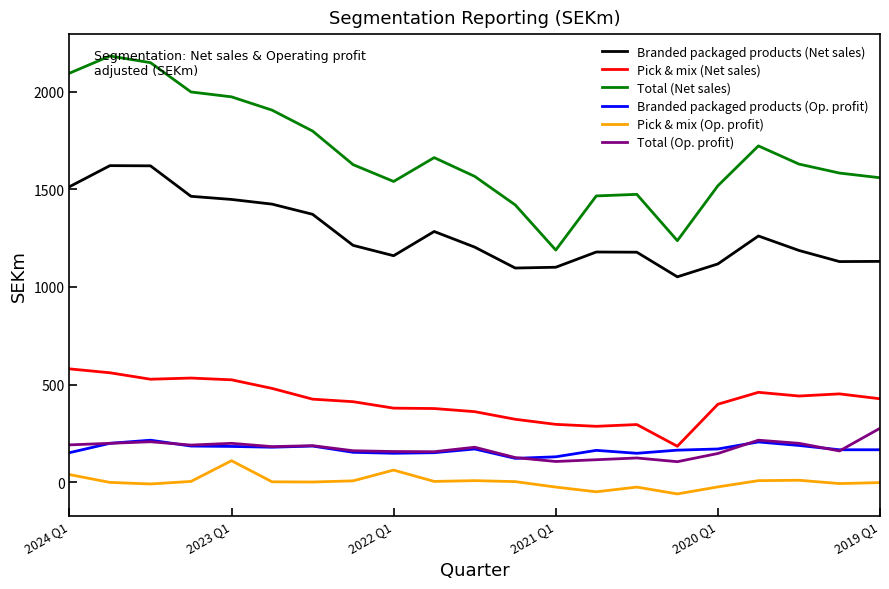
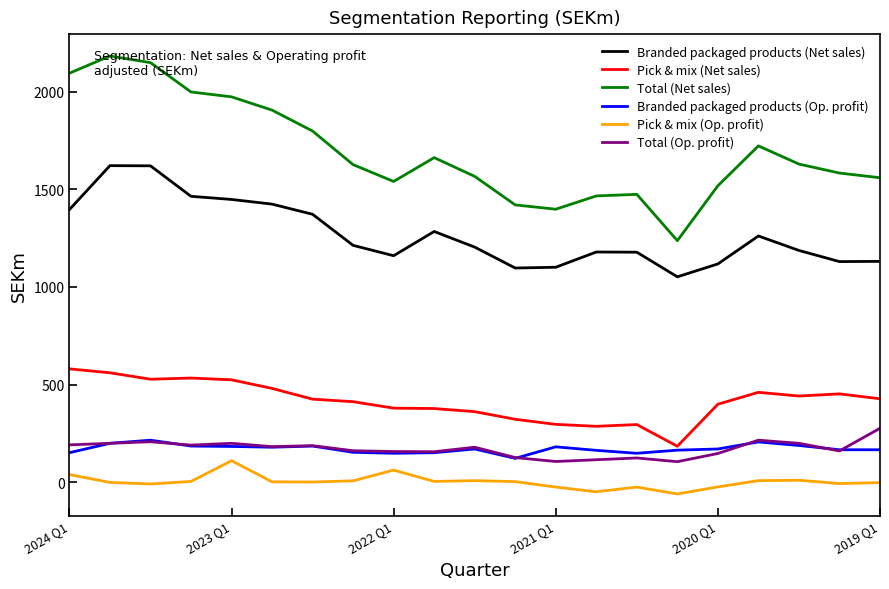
Branded packaged products (Net sales), 2024 Q1: 1510 -> 1400
Total (Net sales), 2021 Q1: 1190 -> 1400
Branded packaged products (Op. profit), 2021 Q1: 130 -> 180
